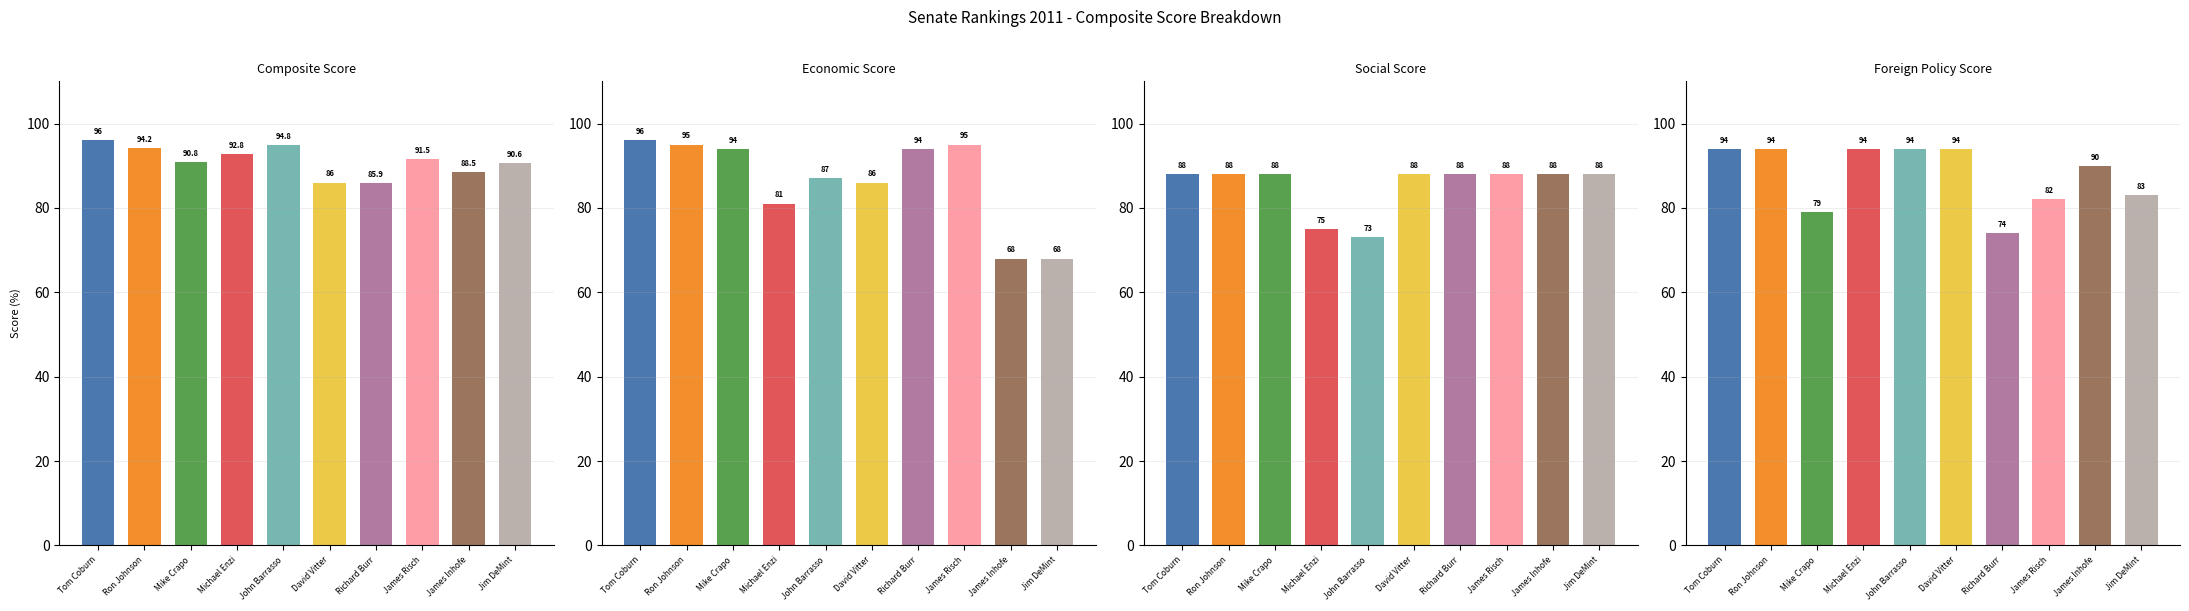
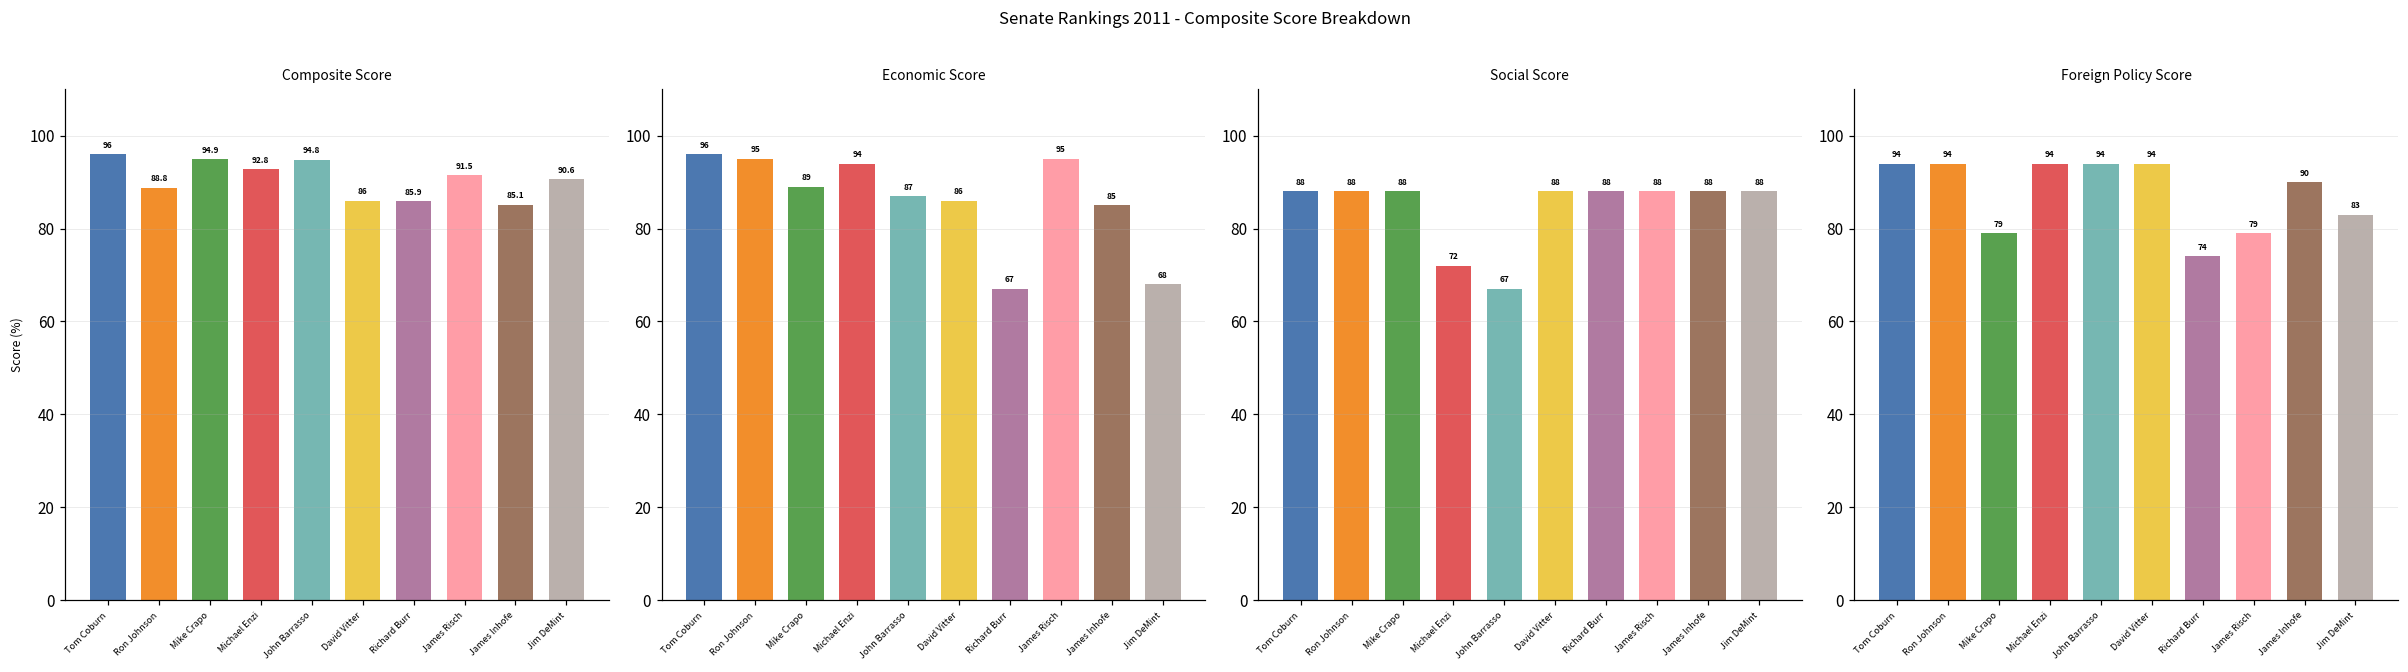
Composite Score, Ron Johnson: 94.2 -> 88.8
Composite Score, Mike Crapo: 90.8 -> 94.9
Composite Score, James Inhofe: 88.5 -> 85.1
Economic Score, Mike Crapo: 94 -> 89
Economic Score, Michael Enzi: 81 -> 94
Economic Score, Richard Burr: 94 -> 67
Economic Score, James Inhofe: 68 -> 85
Social Score, Michael Enzi: 75 -> 72
Social Score, John Barrasso: 73 -> 67
Foreign Policy Score, James Risch: 82 -> 79
